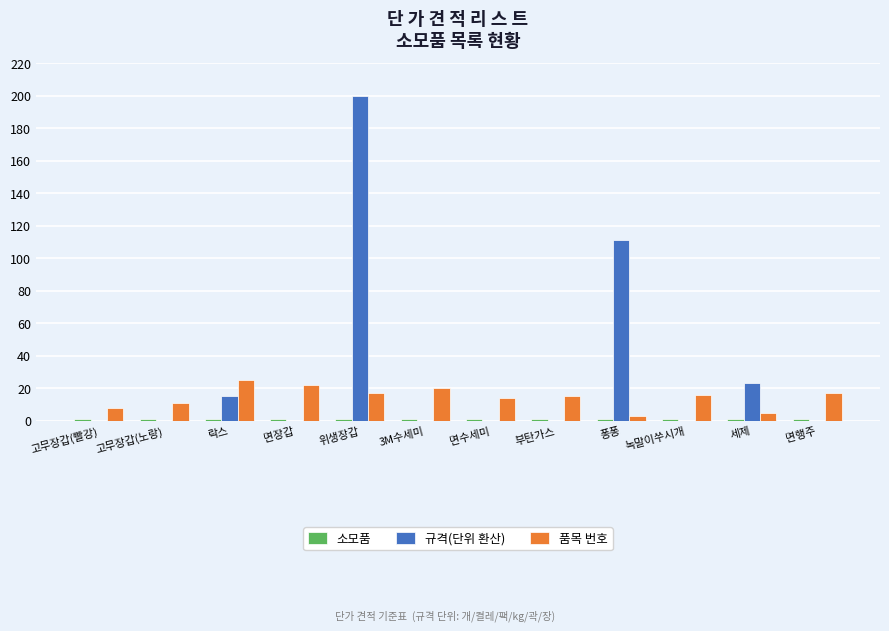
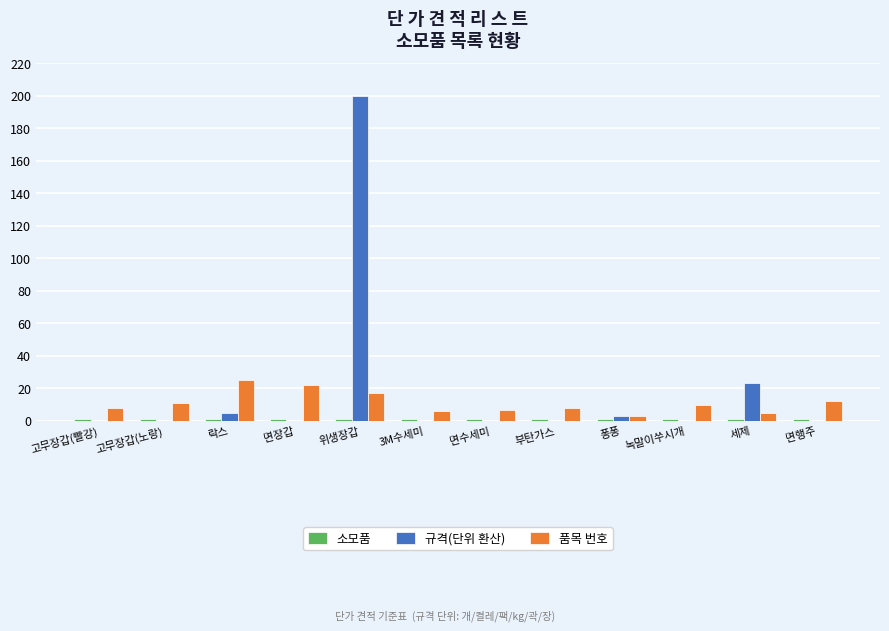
규격(단위 환산), 락스: 15 -> 5
품목 번호, 3M수세미: 20 -> 6
품목 번호, 면수세미: 14 -> 7
품목 번호, 부탄가스: 15 -> 8
규격(단위 환산), 퐁퐁: 111 -> 3
품목 번호, 녹말이쑤시개: 16 -> 10
품목 번호, 면행주: 17 -> 12
